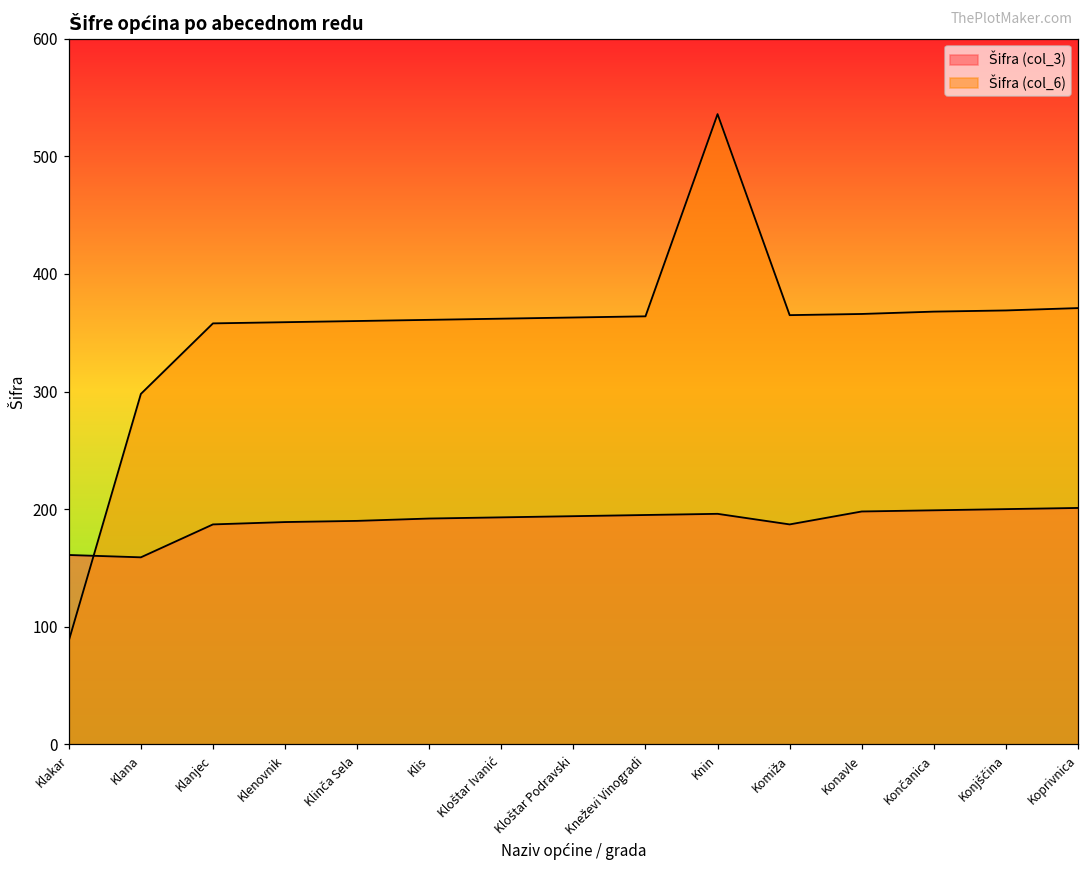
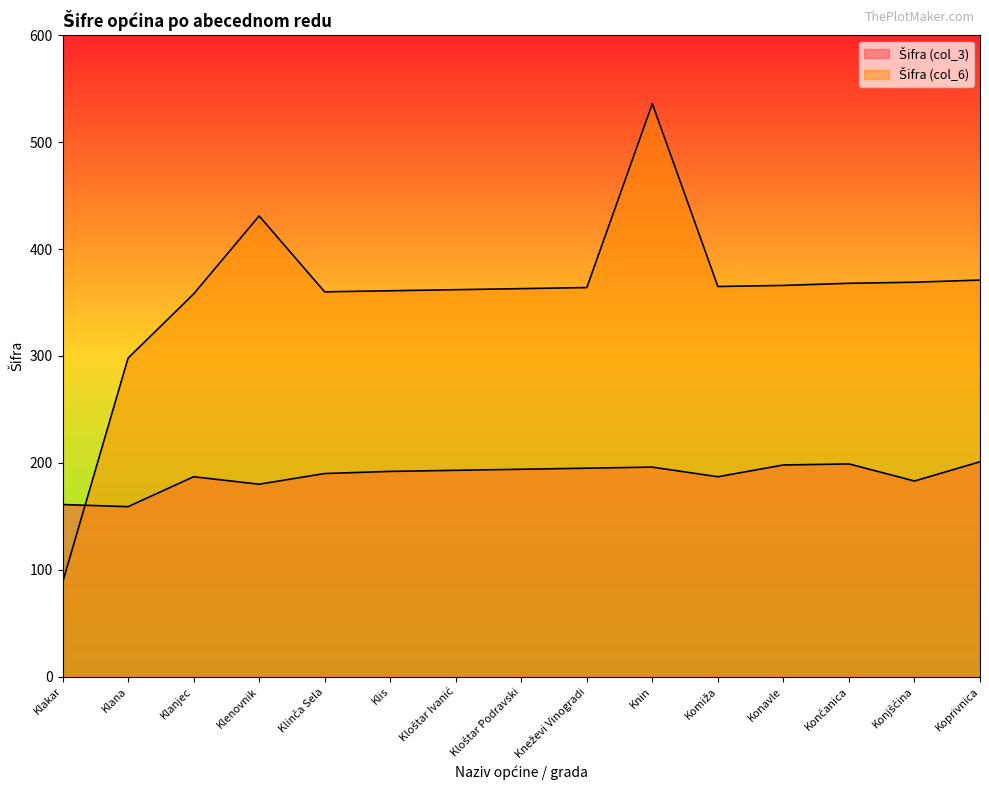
Šifra (col_3), Klenovnik: 189 -> 180
Šifra (col_6), Klenovnik: 359 -> 431
Šifra (col_3), Konjščina: 200 -> 183
